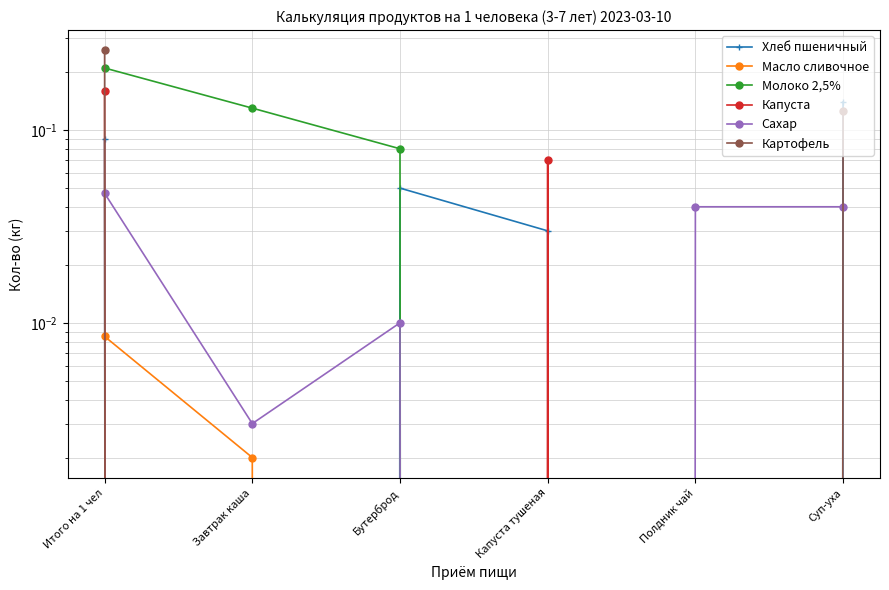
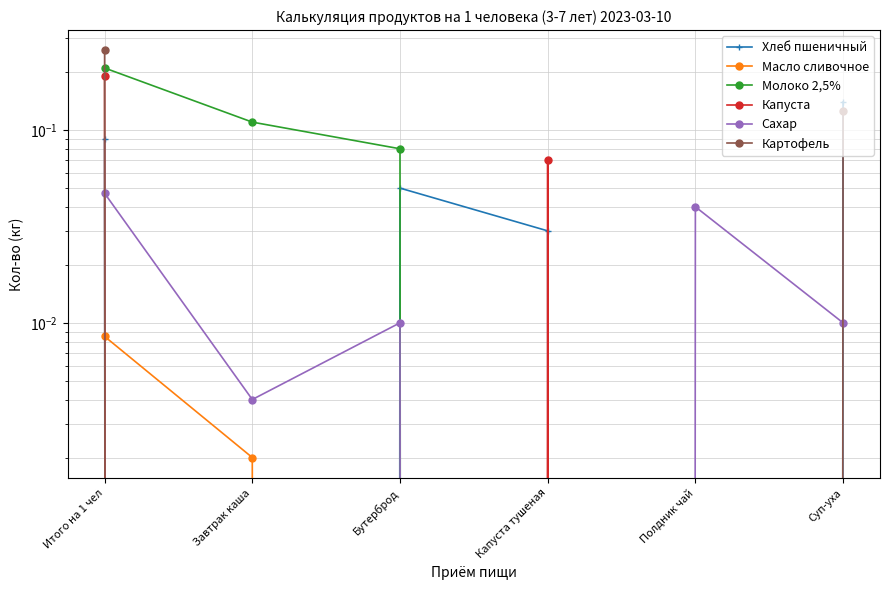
Капуста, Итого на 1 чел: 0.16 -> 0.19
Молоко 2,5%, Завтрак каша: 0.13 -> 0.11
Сахар, Завтрак каша: 0.003 -> 0.004
Сахар, Суп-уха: 0.04 -> 0.01
